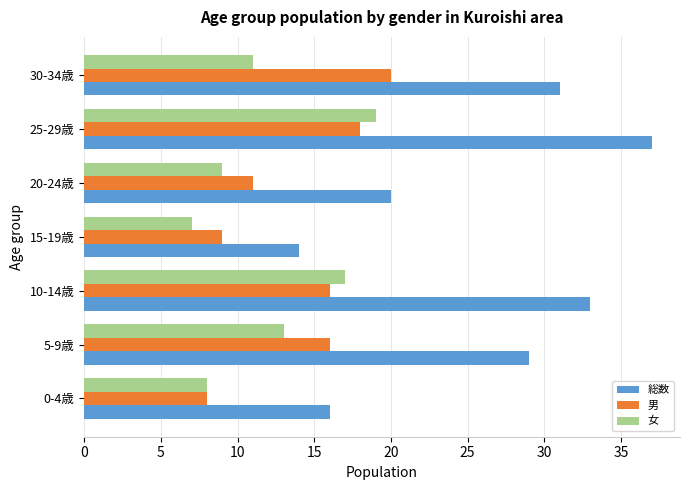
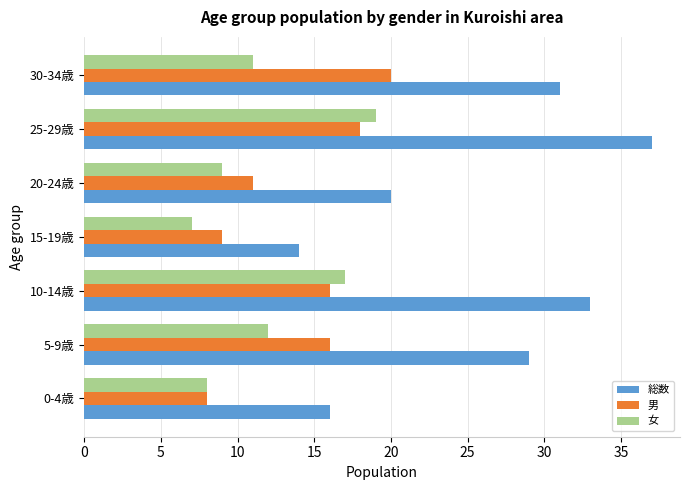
女, 5-9歳: 13 -> 12
